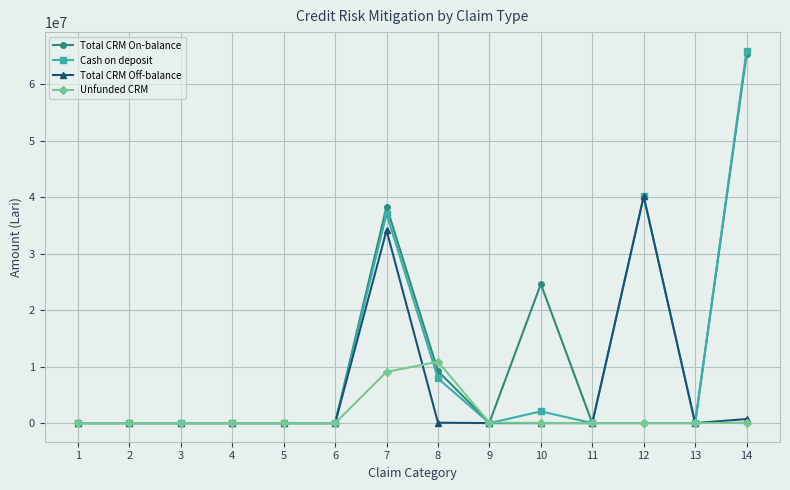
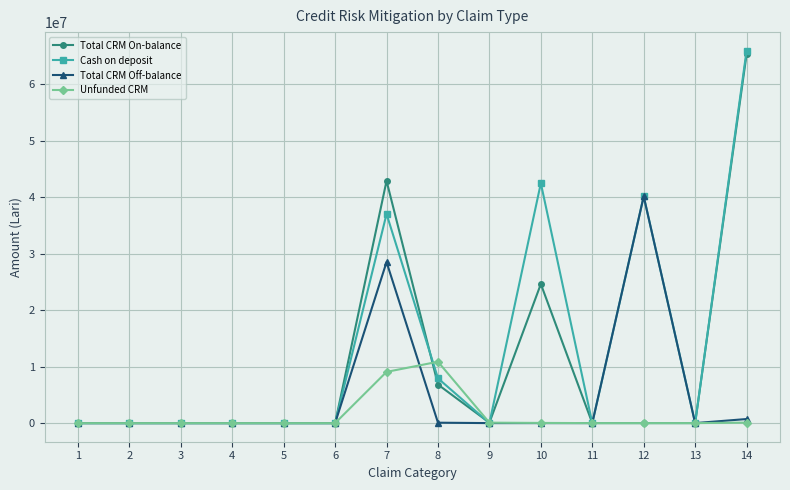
Total CRM On-balance, 7: 38000000 -> 43000000
Total CRM Off-balance, 7: 34000000 -> 29000000
Total CRM On-balance, 8: 9000000 -> 7000000
Cash on deposit, 10: 2000000 -> 42000000
